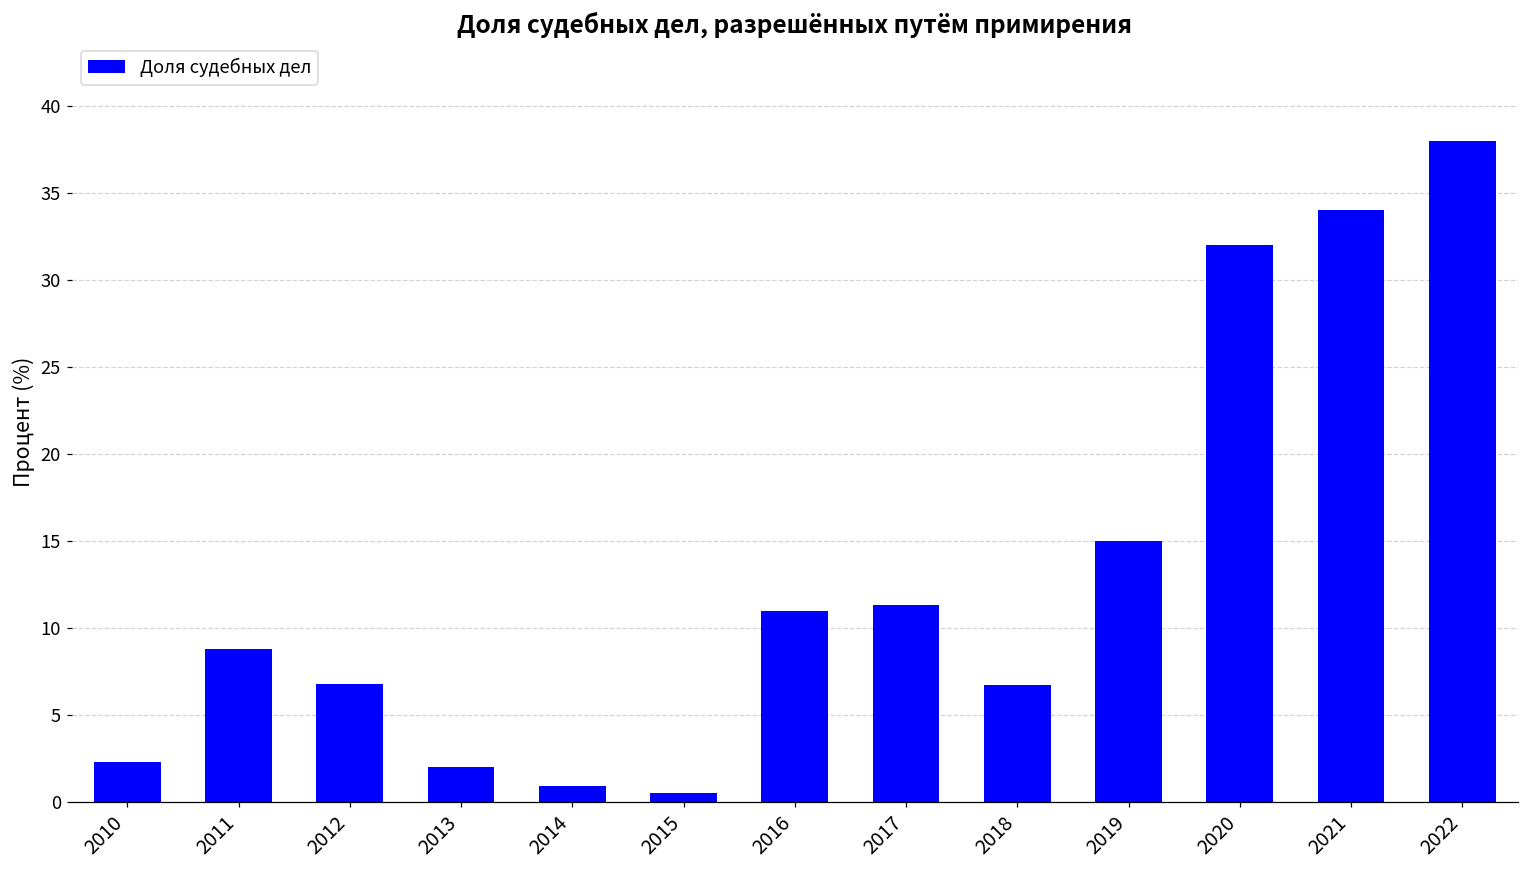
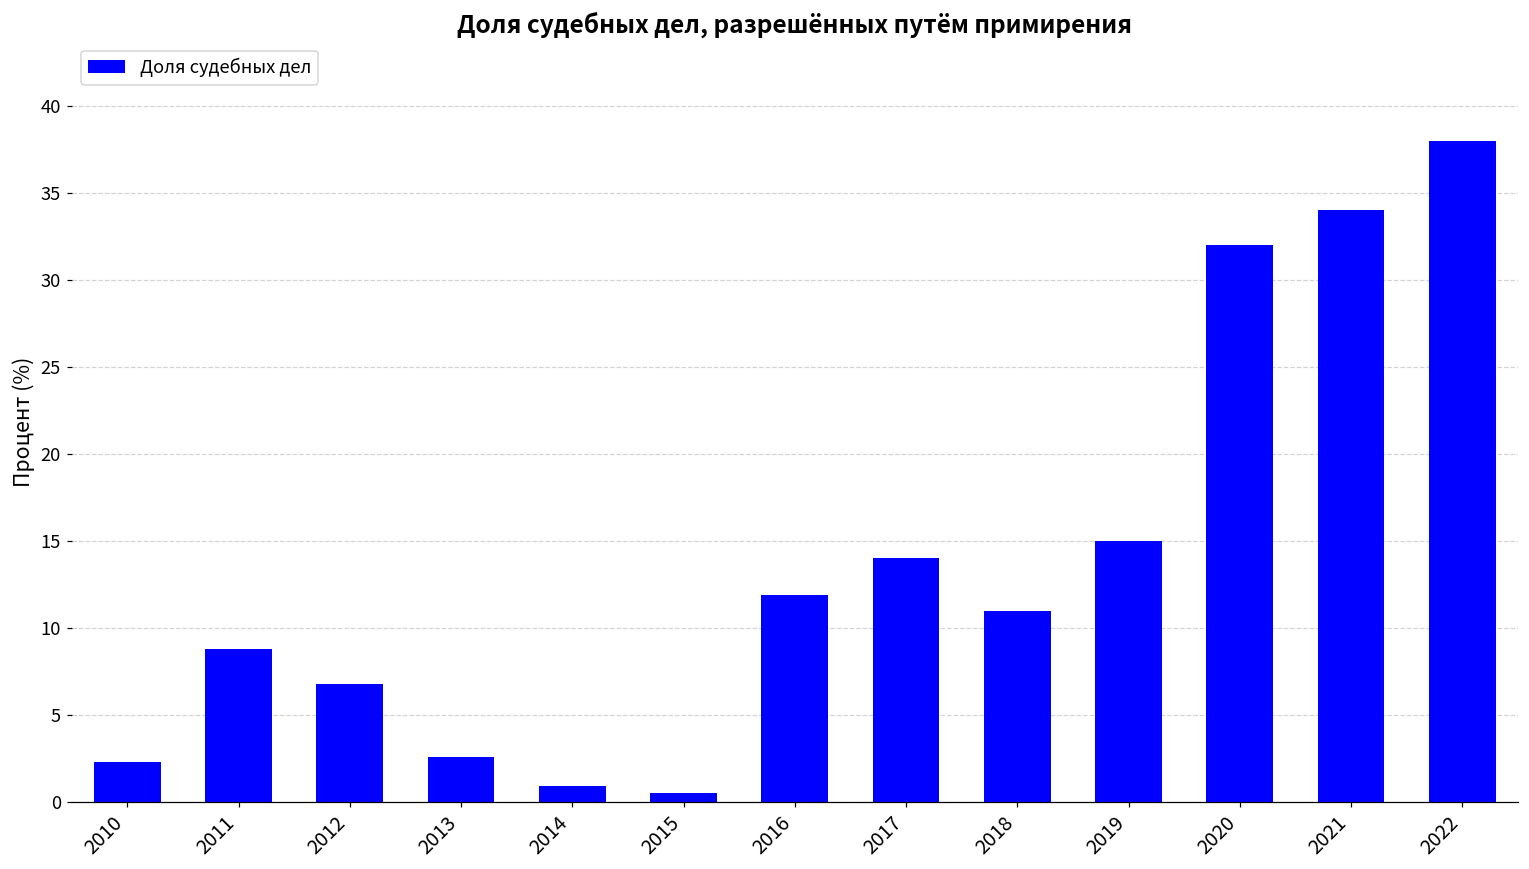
2013: 2.0 -> 2.6
2016: 11.0 -> 11.9
2017: 11.3 -> 14.0
2018: 6.7 -> 11.0
